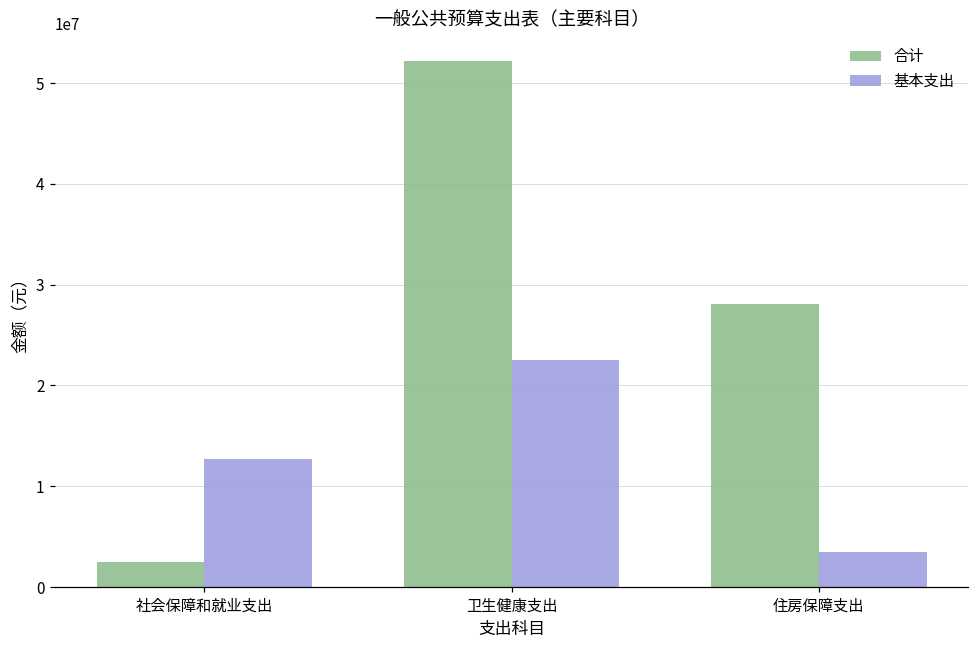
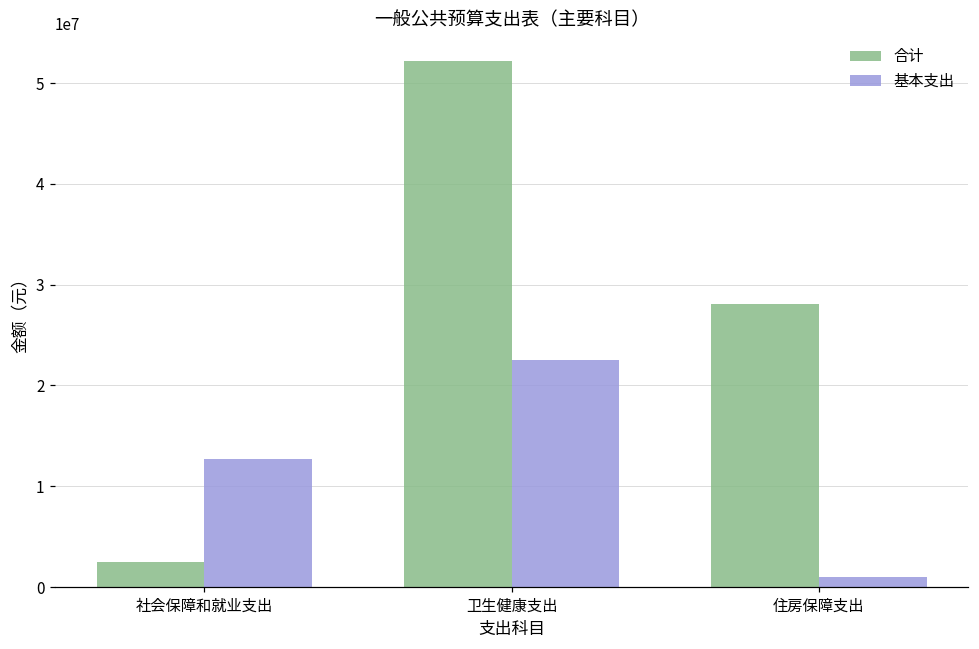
基本支出, 住房保障支出: 4000000 -> 1000000
